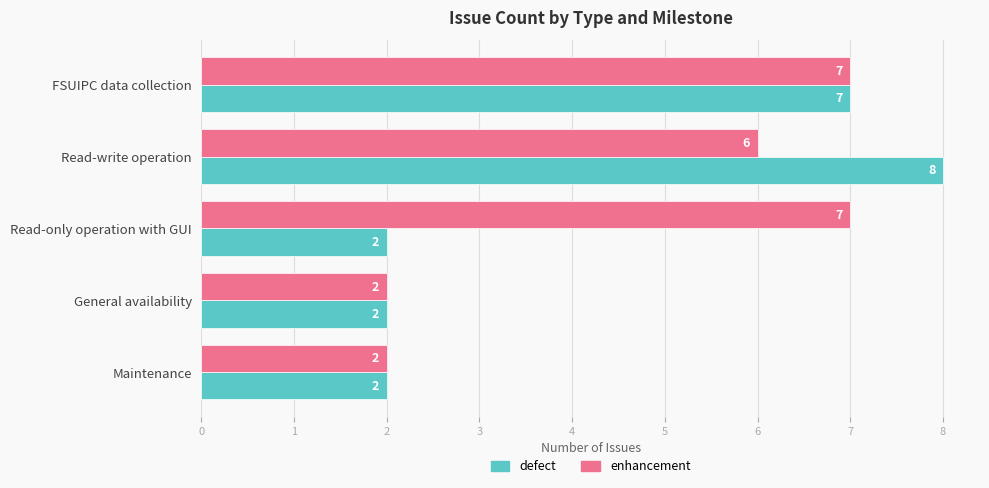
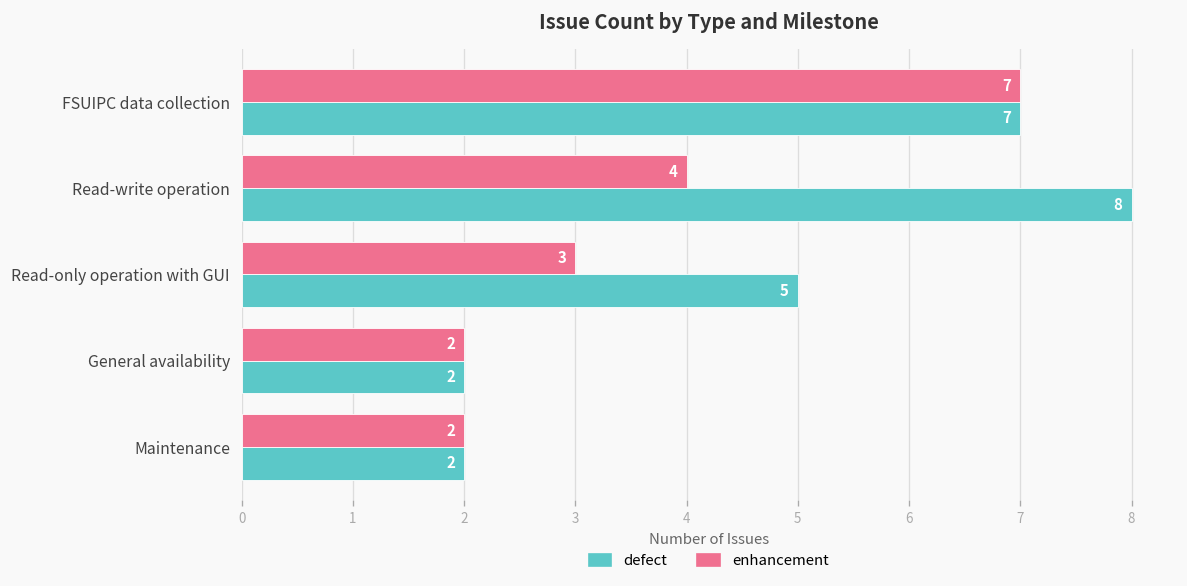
enhancement, Read-write operation: 6 -> 4
enhancement, Read-only operation with GUI: 7 -> 3
defect, Read-only operation with GUI: 2 -> 5
